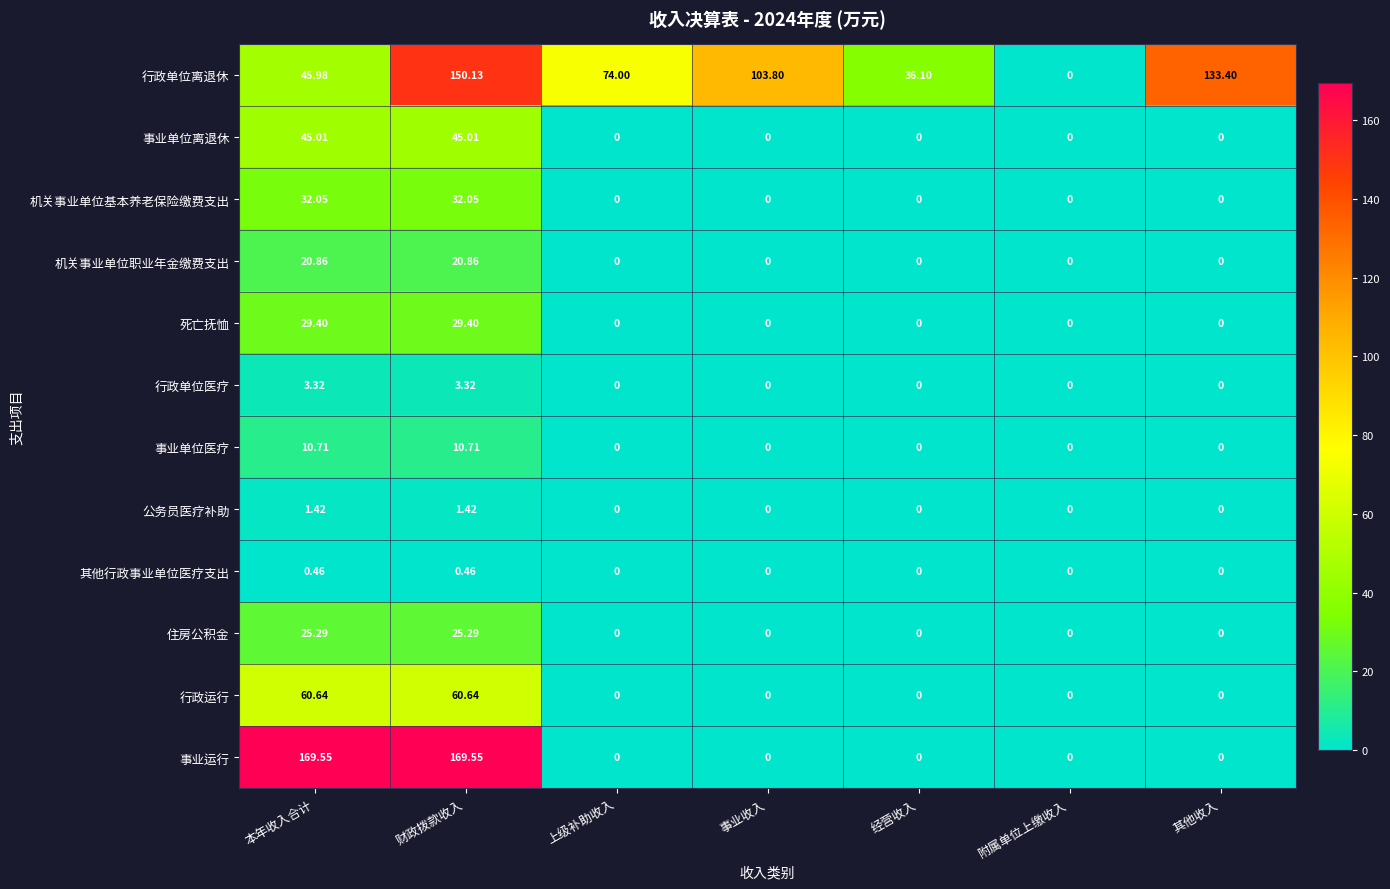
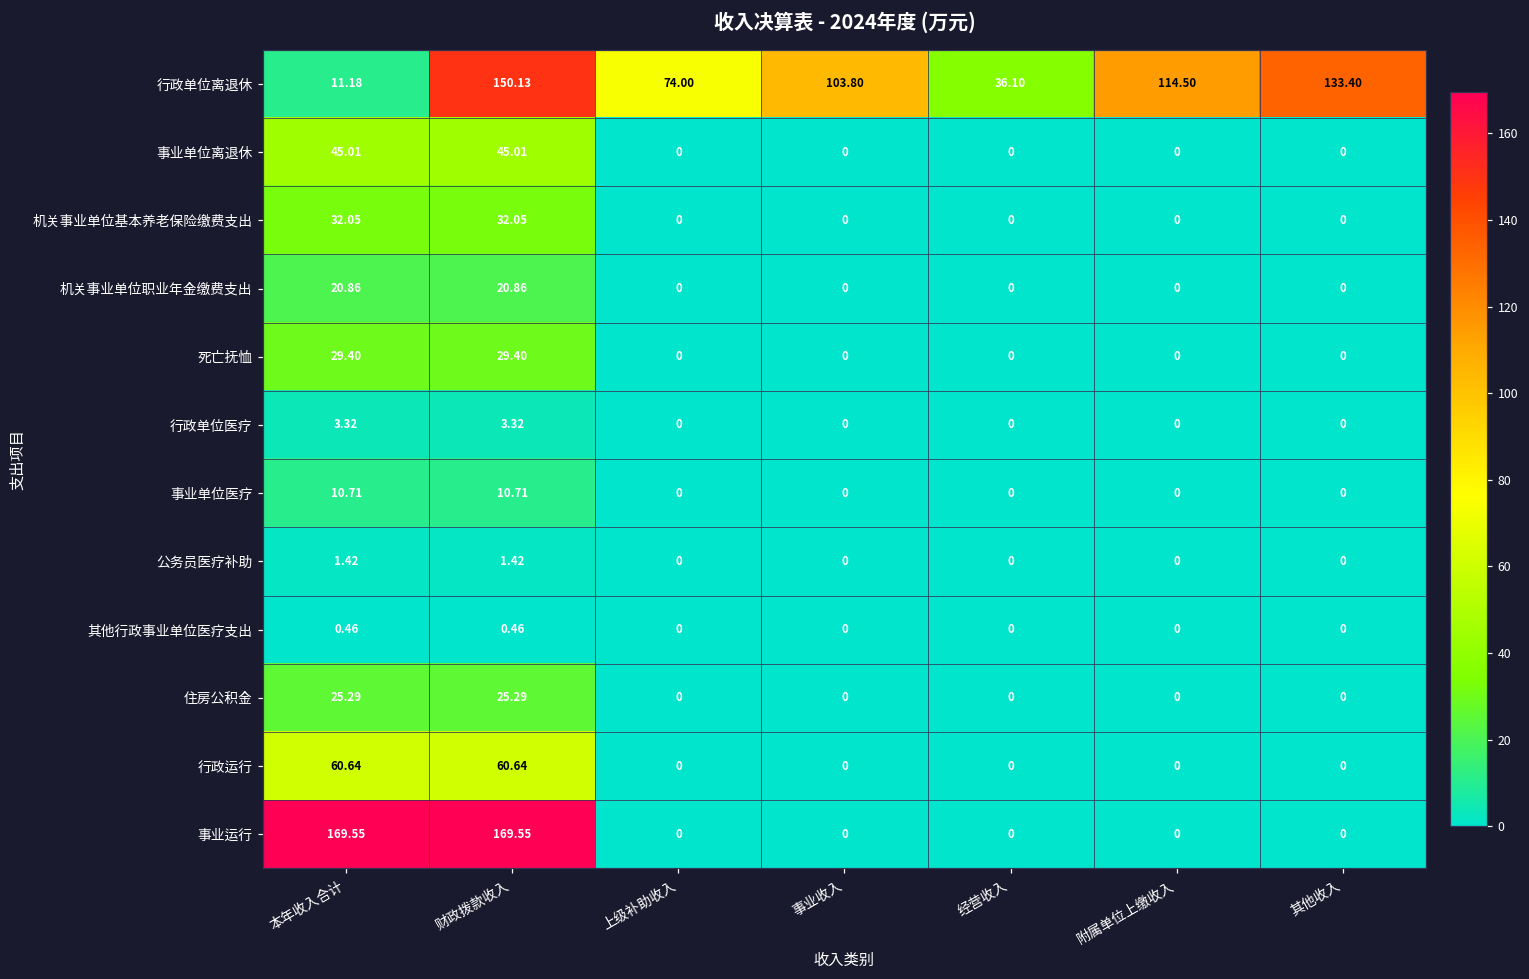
行政单位离退休, 本年收入合计: 45.98 -> 11.18
行政单位离退休, 附属单位上缴收入: 0 -> 114.50
